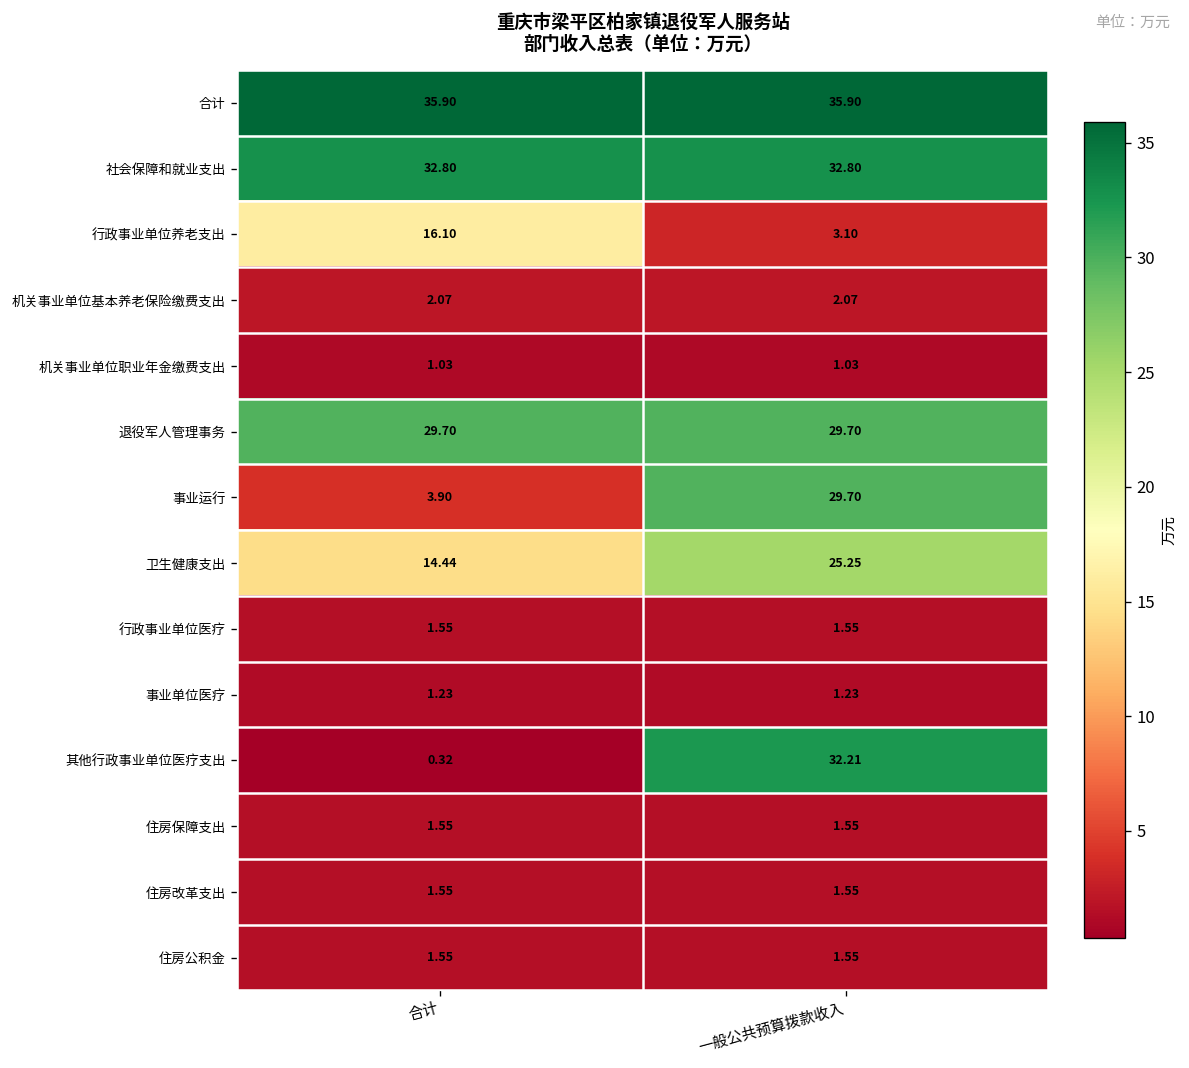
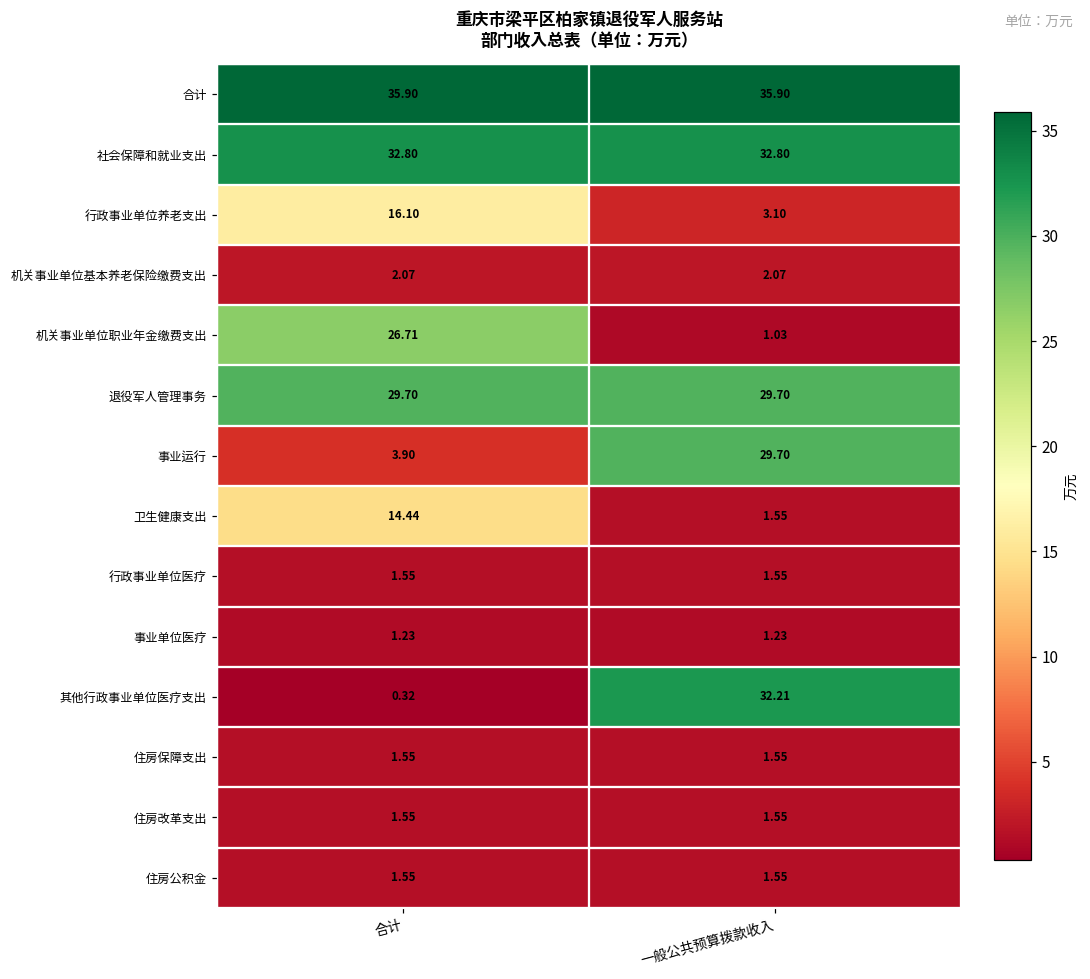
机关事业单位职业年金缴费支出, 合计: 1.03 -> 26.71
卫生健康支出, 一般公共预算拨款收入: 25.25 -> 1.55
